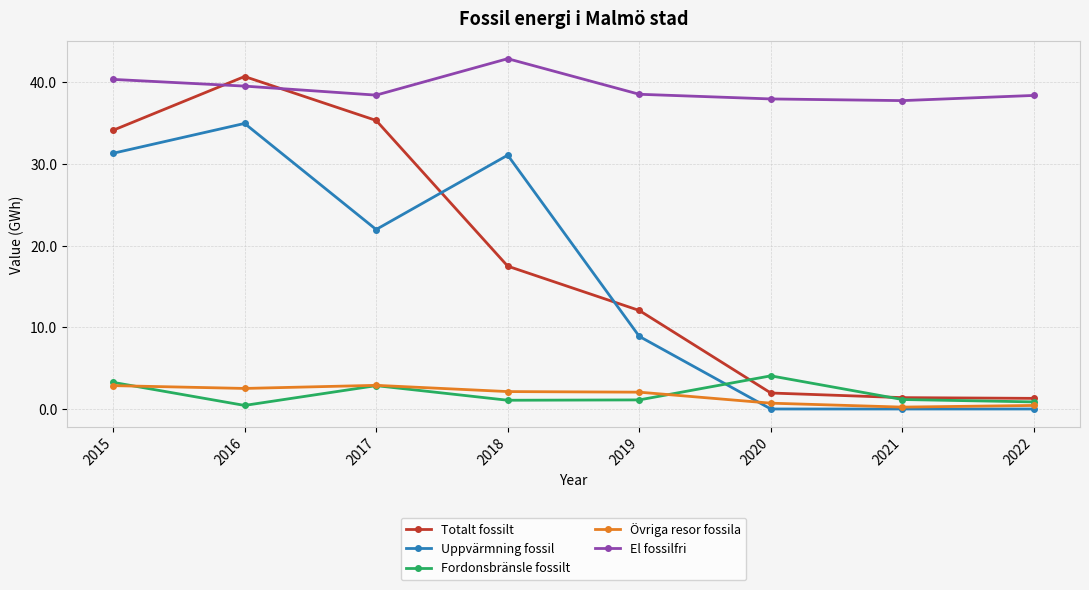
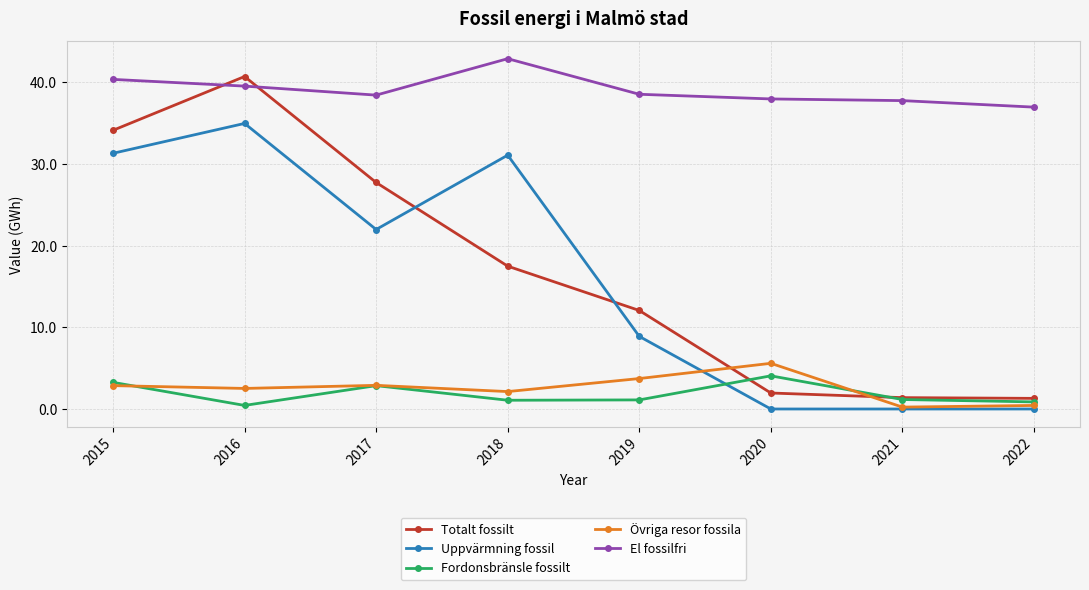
Totalt fossilt, 2017: 35 -> 28
Övriga resor fossila, 2019: 2 -> 4
Övriga resor fossila, 2020: 1 -> 6
El fossilfri, 2022: 38 -> 37
